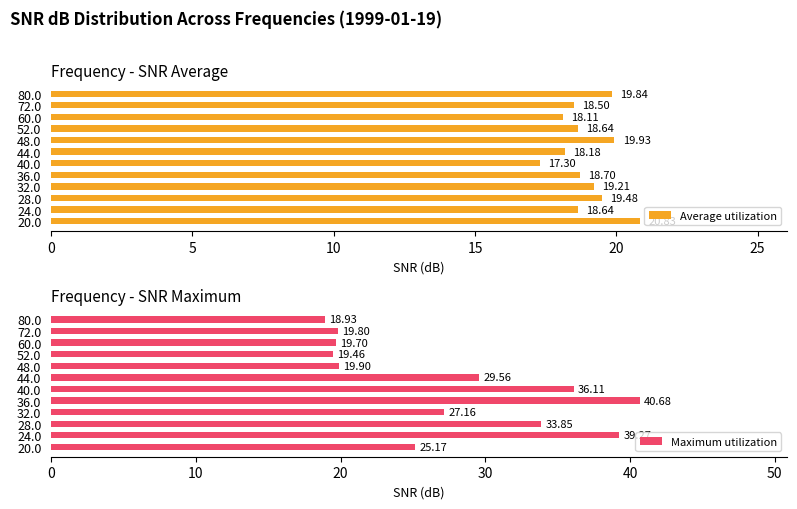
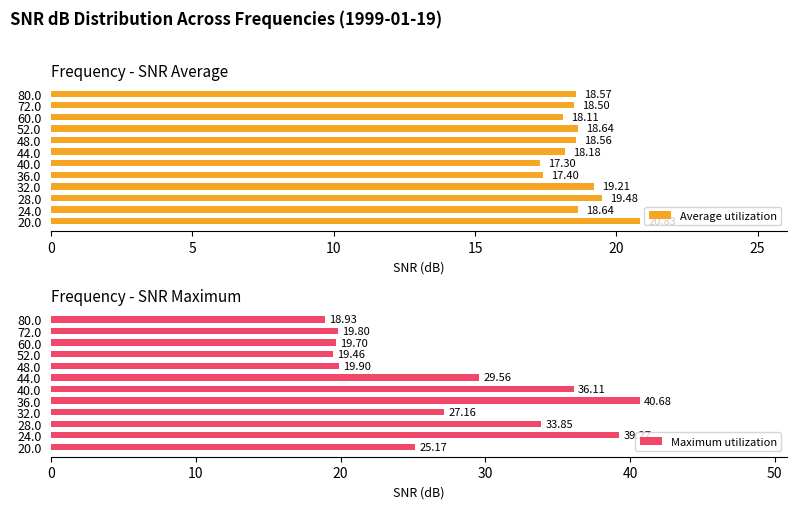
Frequency - SNR Average, 80.0: 19.84 -> 18.57
Frequency - SNR Average, 48.0: 19.93 -> 18.56
Frequency - SNR Average, 36.0: 18.70 -> 17.40
